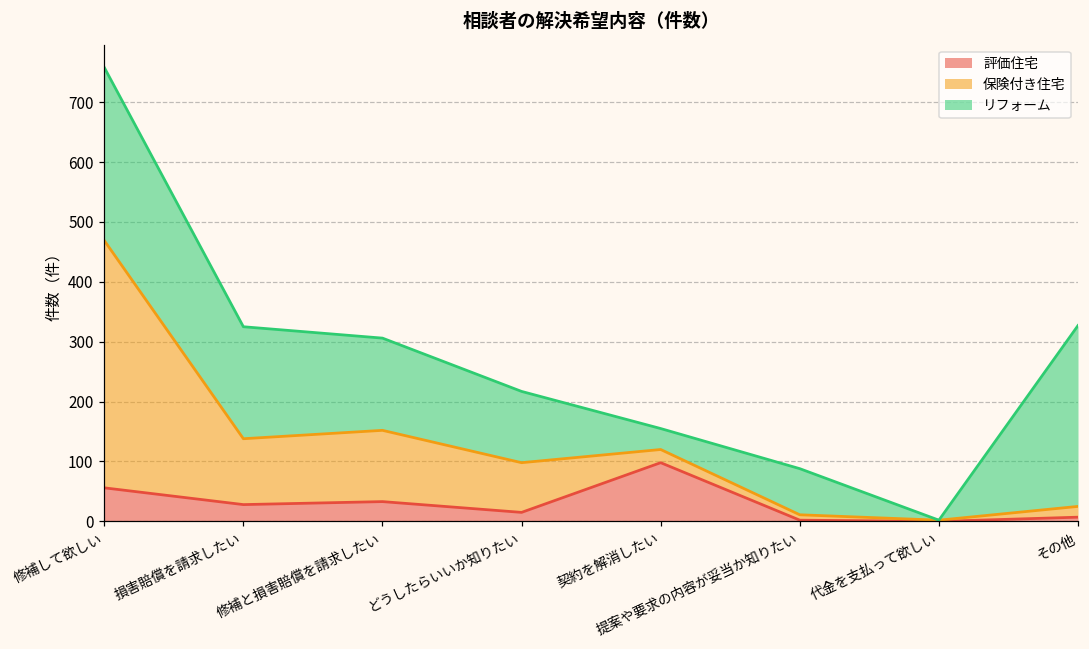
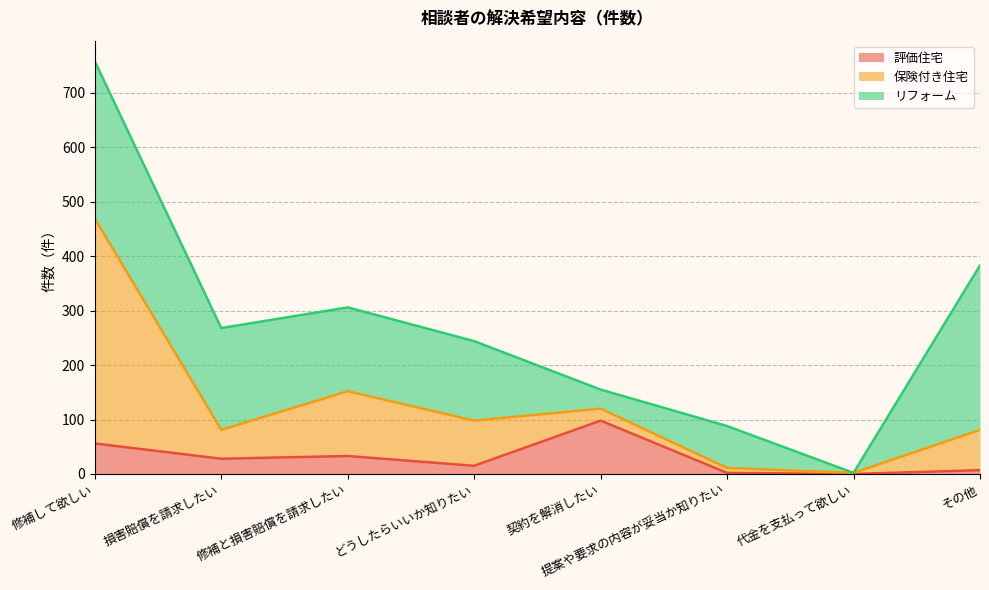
保険付き住宅, 損害賠償を請求したい: 110 -> 50
リフォーム, どうしたらいいか知りたい: 120 -> 150
保険付き住宅, その他: 20 -> 70
